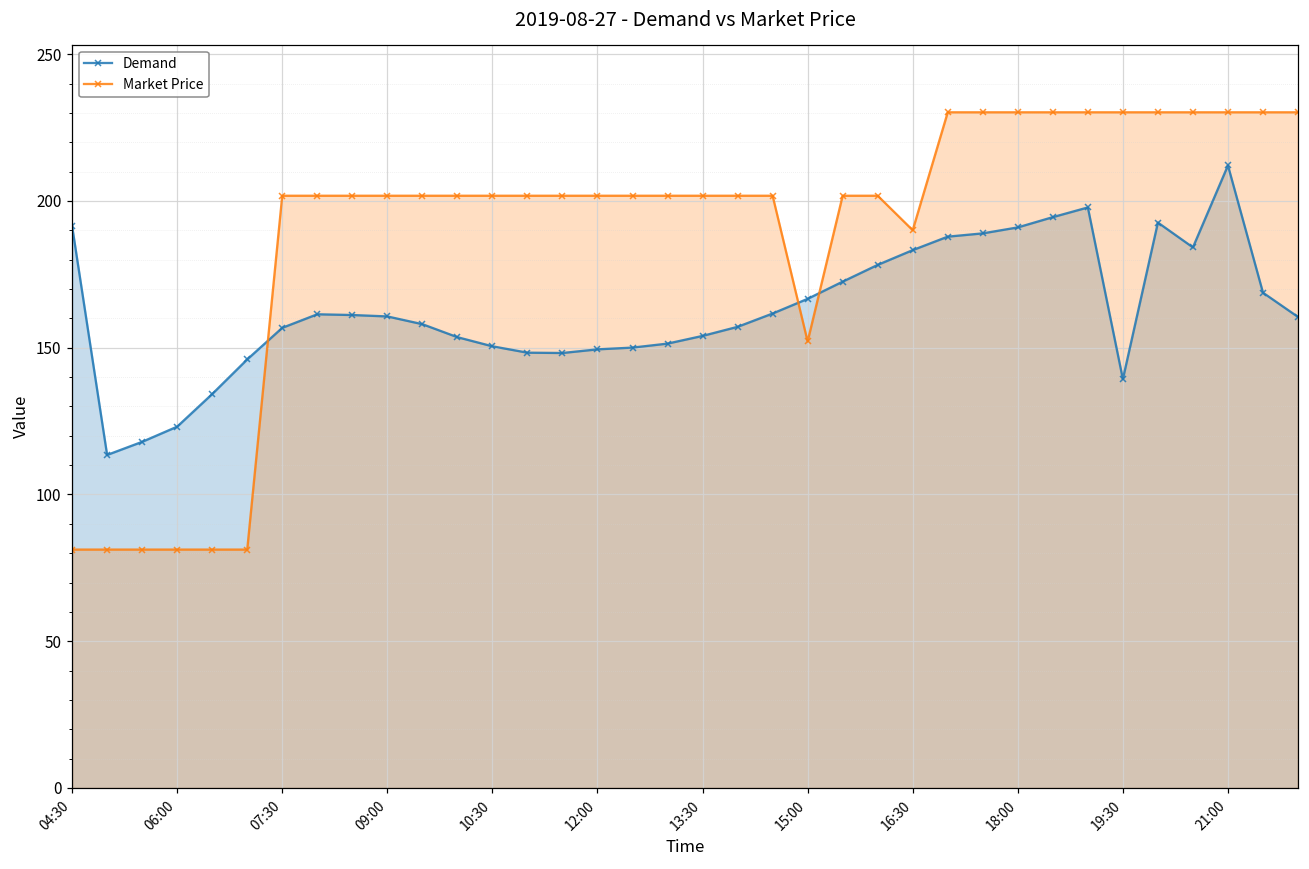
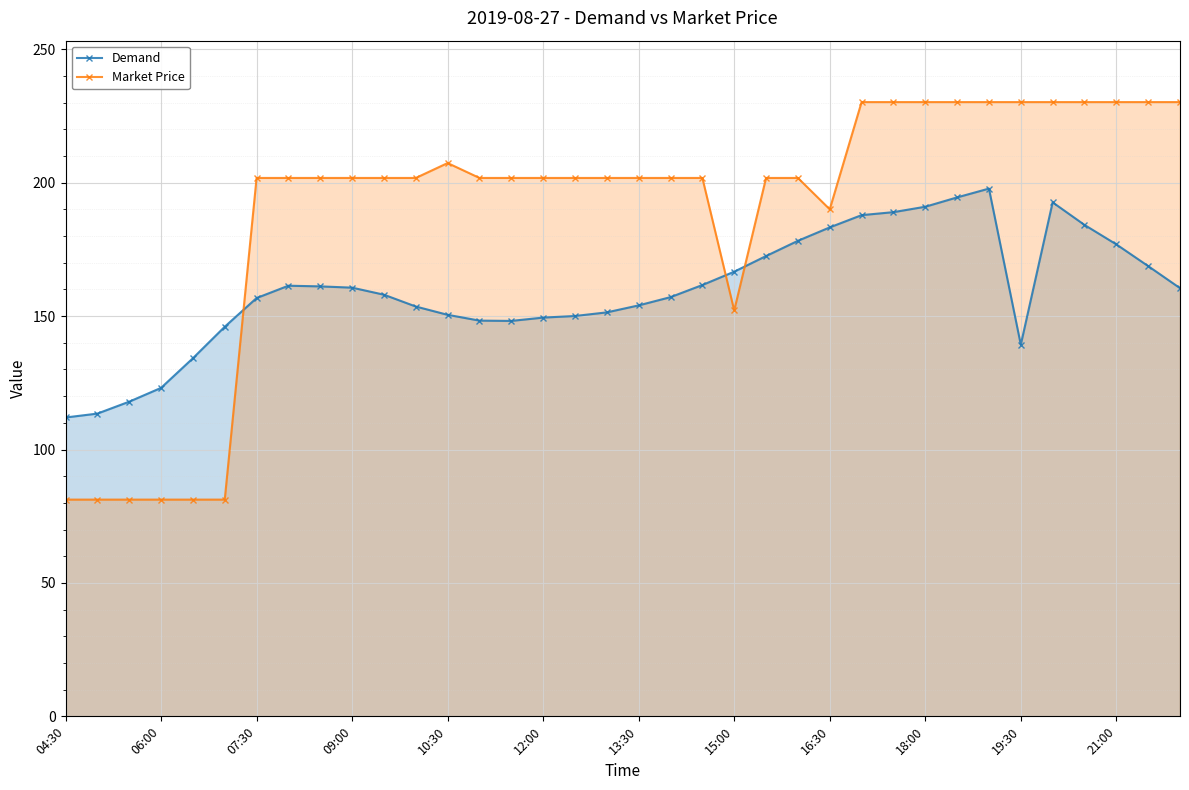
Demand, 04:30: 191 -> 112
Market Price, 10:30: 202 -> 207
Demand, 21:00: 212 -> 177
